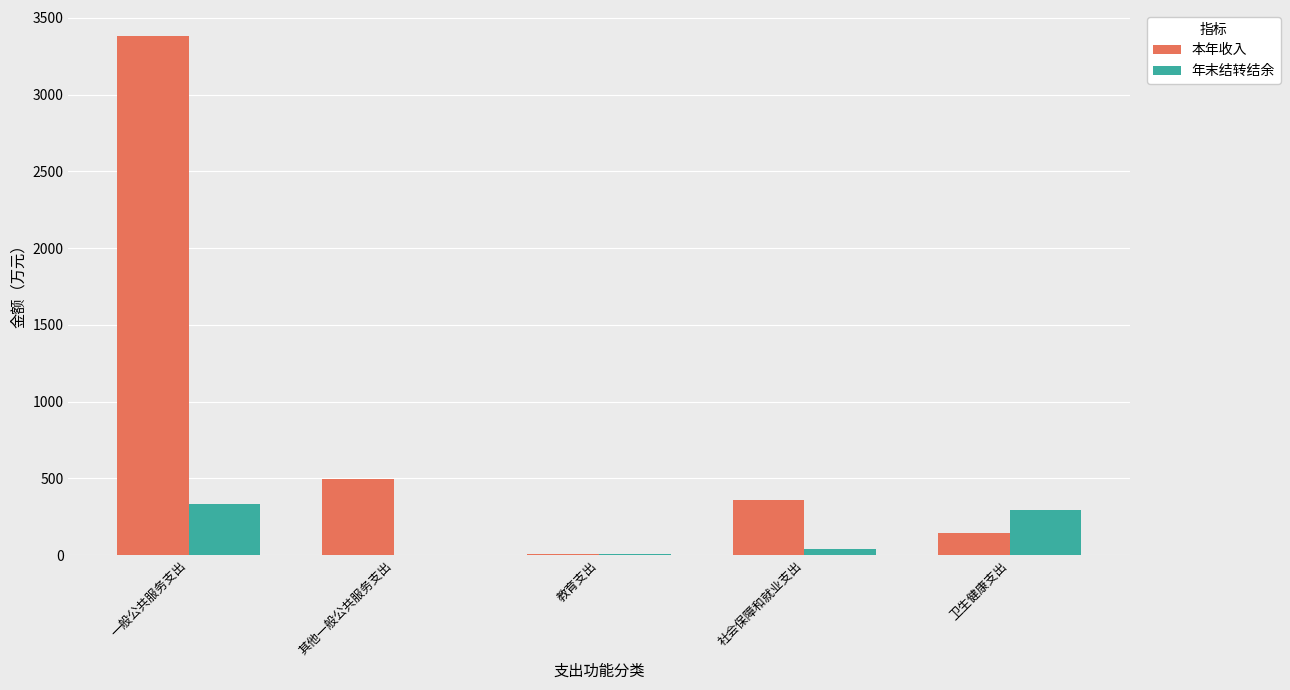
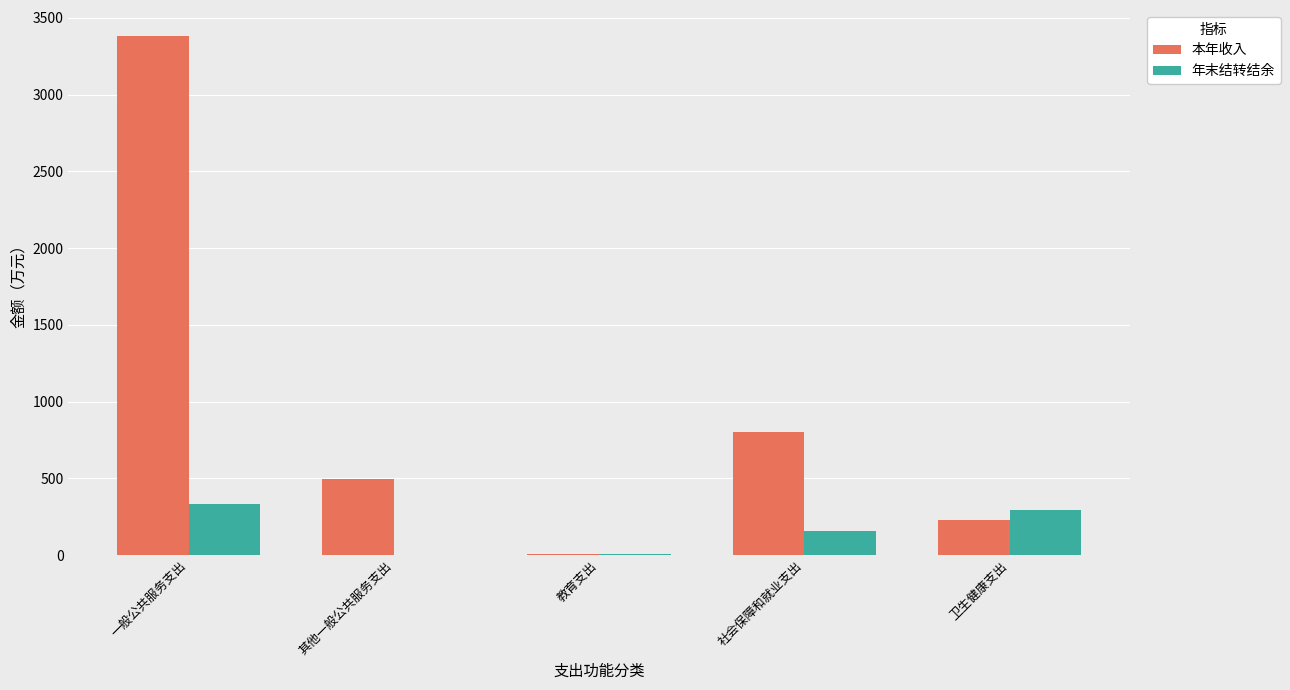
本年收入, 社会保障和就业支出: 360 -> 800
年末结转结余, 社会保障和就业支出: 40 -> 160
本年收入, 卫生健康支出: 140 -> 230
